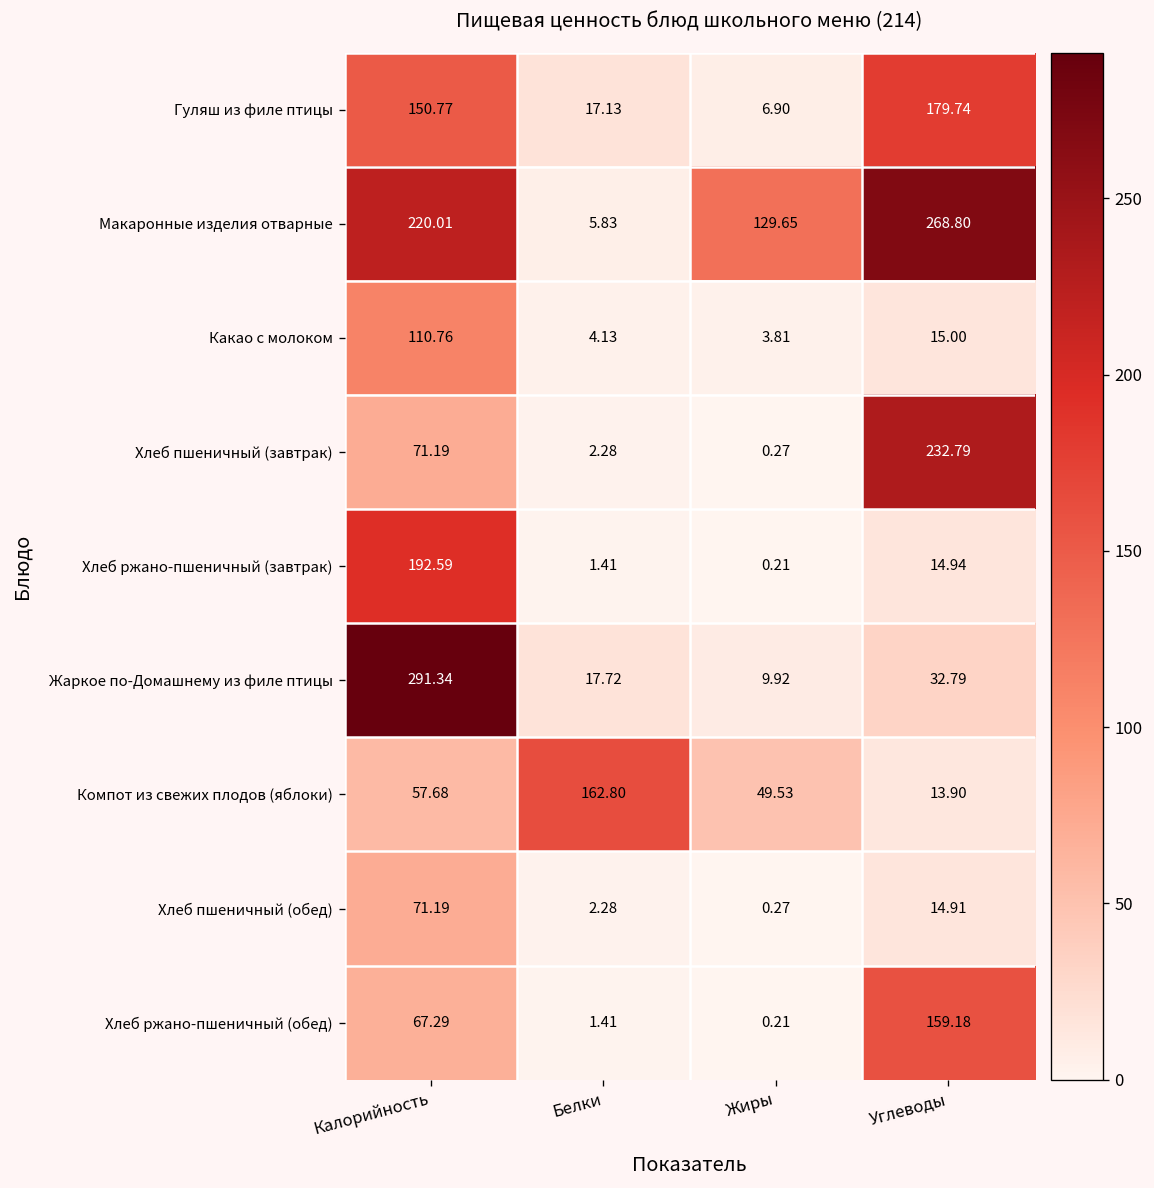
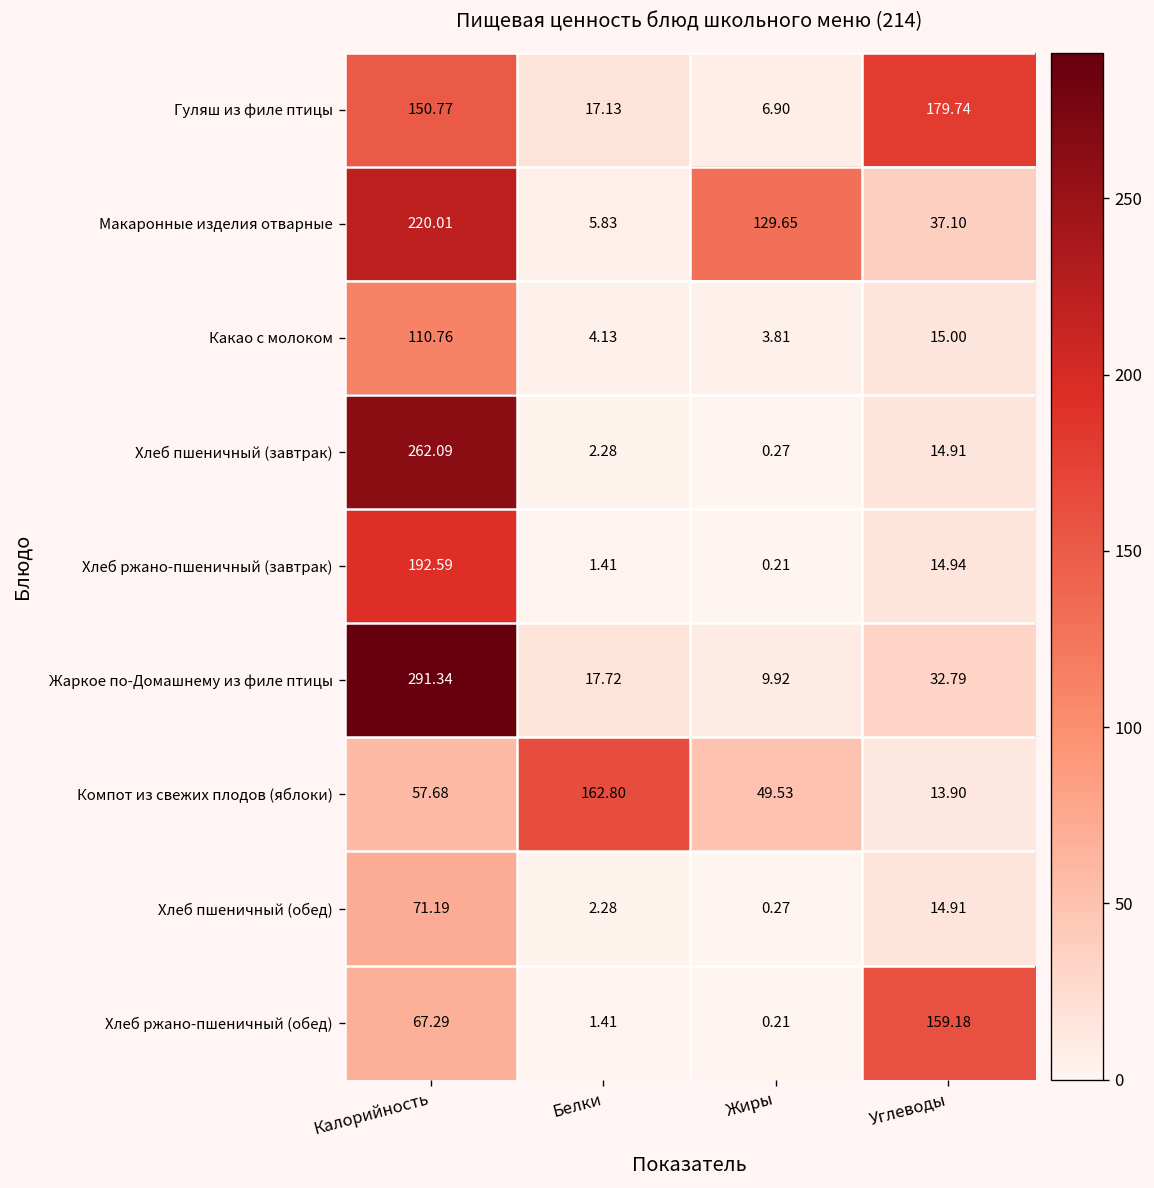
Макаронные изделия отварные, Углеводы: 268.80 -> 37.10
Хлеб пшеничный (завтрак), Калорийность: 71.19 -> 262.09
Хлеб пшеничный (завтрак), Углеводы: 232.79 -> 14.91
